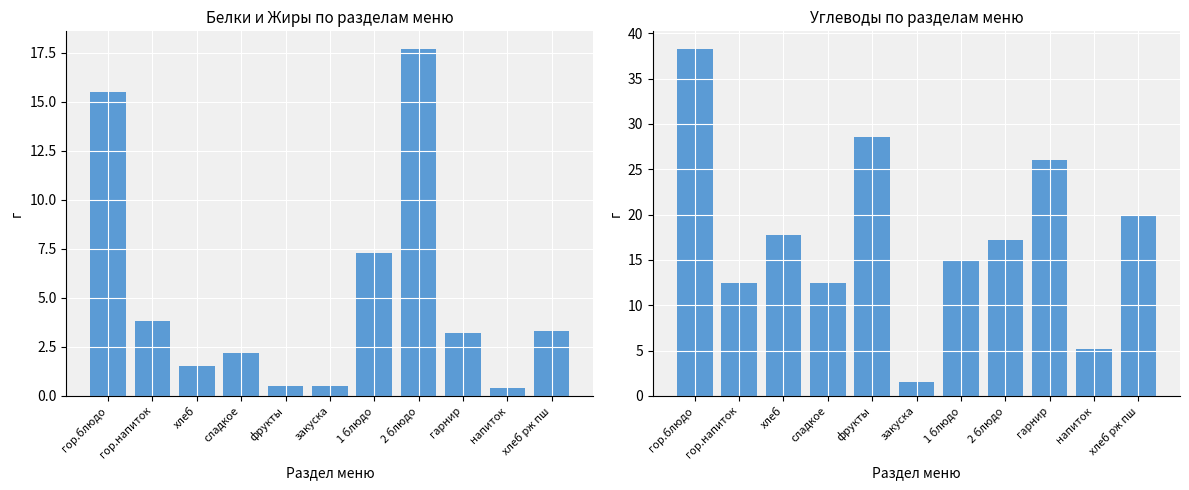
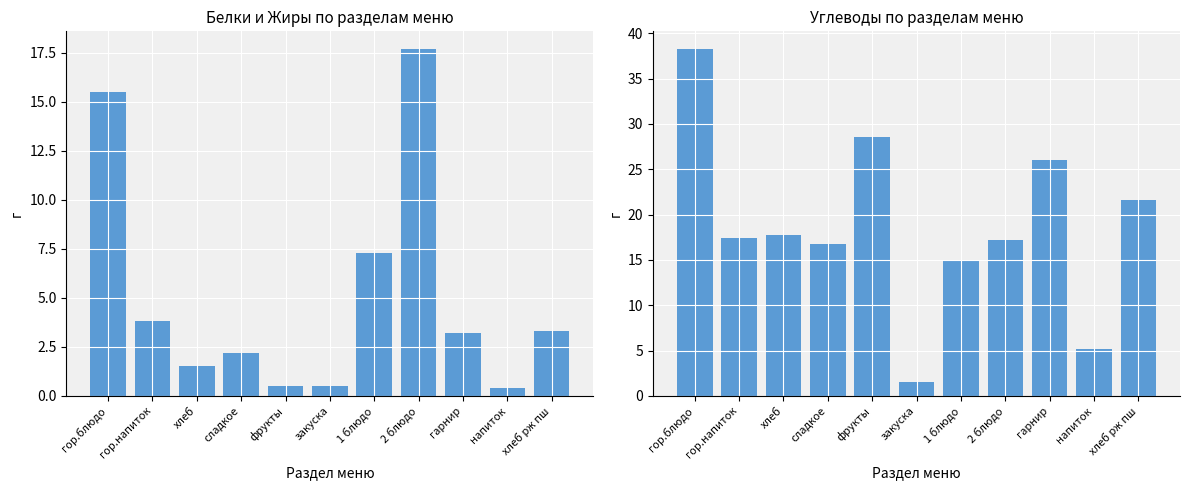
Углеводы по разделам меню, гор.напиток: 13 -> 17
Углеводы по разделам меню, сладкое: 13 -> 17
Углеводы по разделам меню, хлеб рж пш: 20 -> 22
